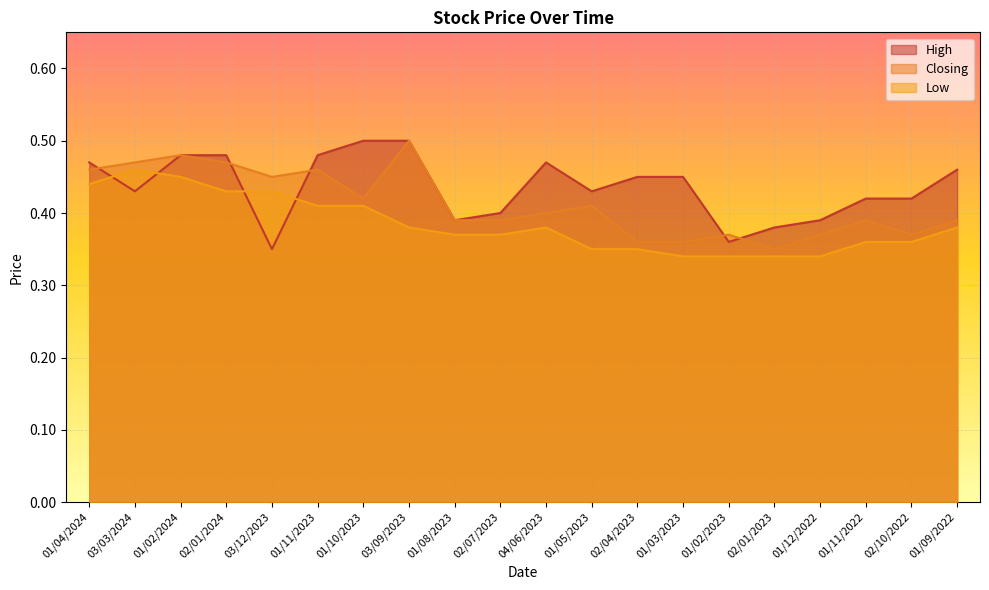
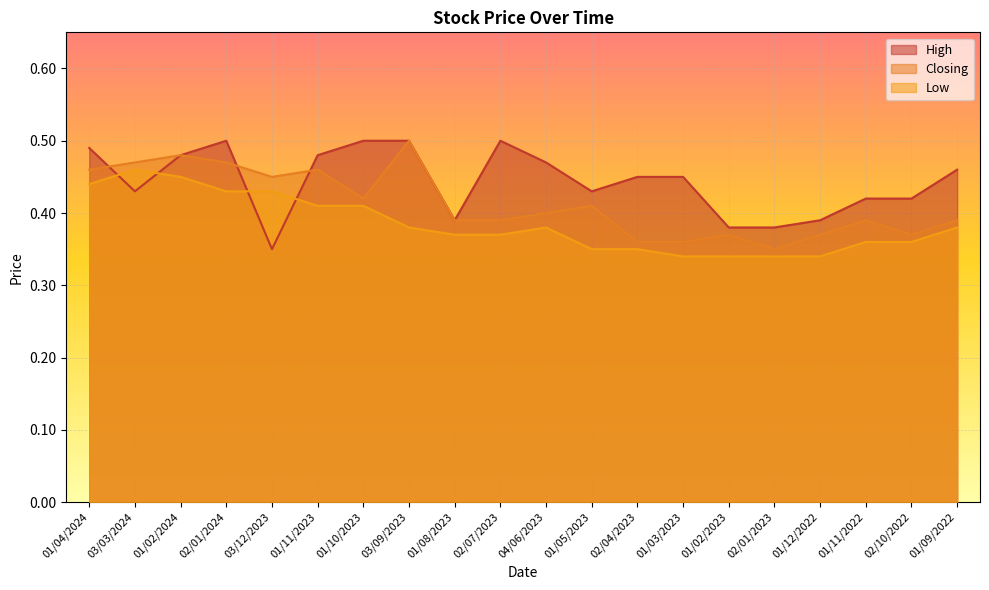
High, 01/04/2024: 0.47 -> 0.49
High, 02/01/2024: 0.48 -> 0.50
High, 02/07/2023: 0.4 -> 0.5
High, 01/02/2023: 0.36 -> 0.38
